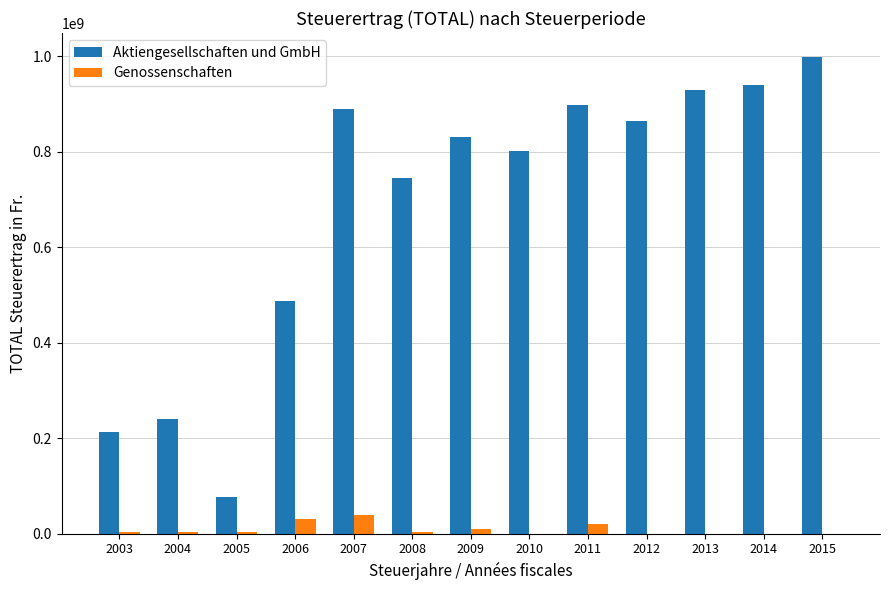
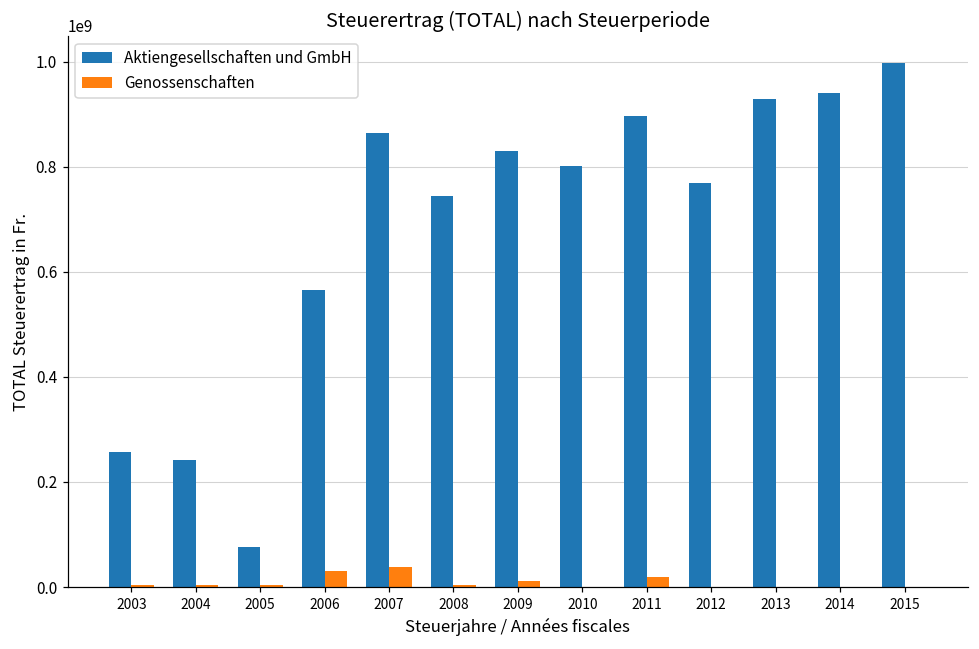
Aktiengesellschaften und GmbH, 2003: 210000000 -> 260000000
Aktiengesellschaften und GmbH, 2006: 490000000 -> 570000000
Aktiengesellschaften und GmbH, 2007: 890000000 -> 870000000
Aktiengesellschaften und GmbH, 2012: 860000000 -> 770000000
